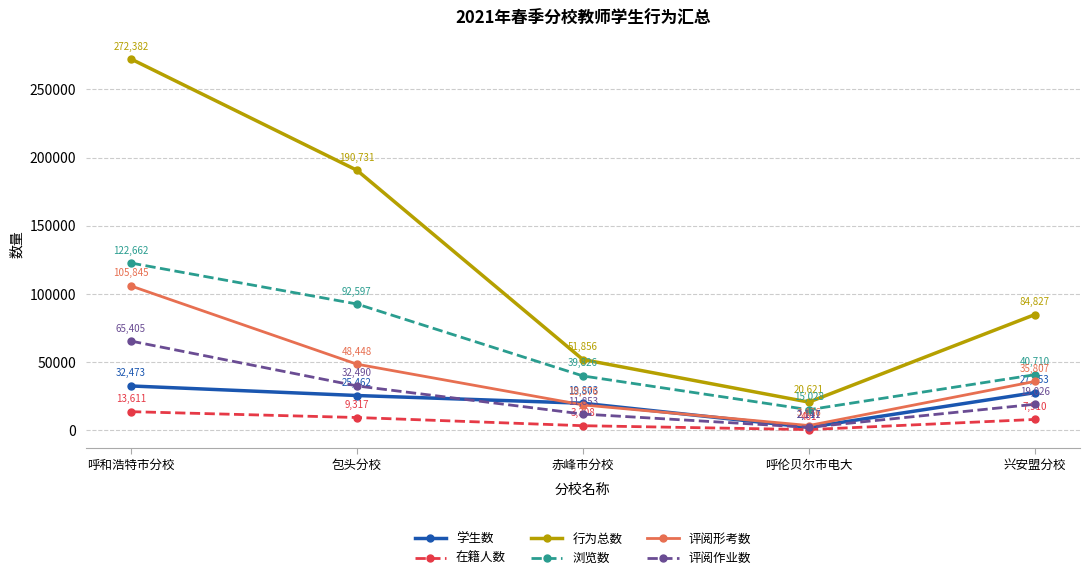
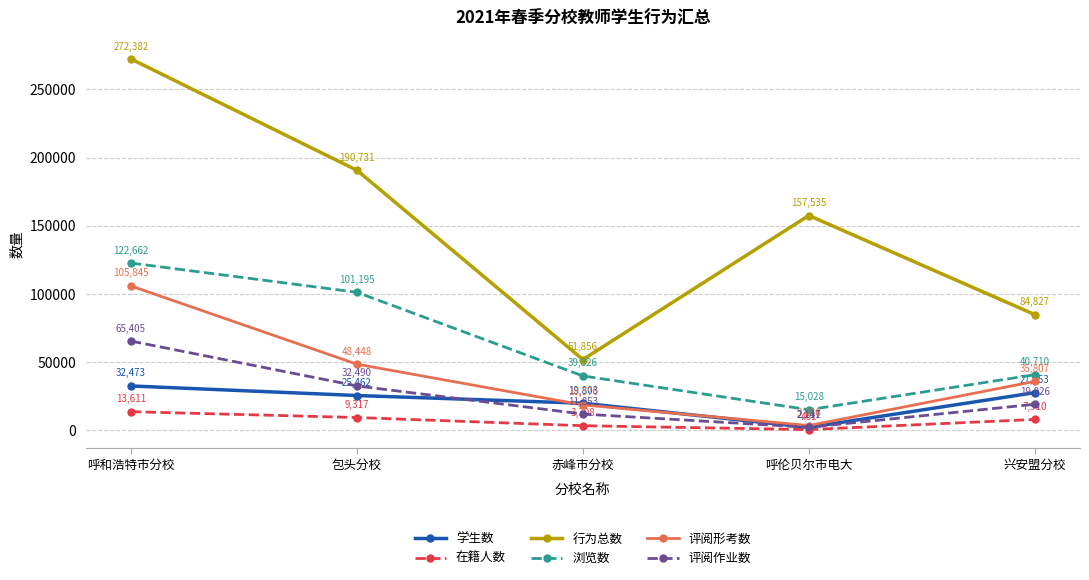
浏览数, 包头分校: 92,597 -> 101,195
行为总数, 呼伦贝尔市电大: 20,621 -> 157,535
